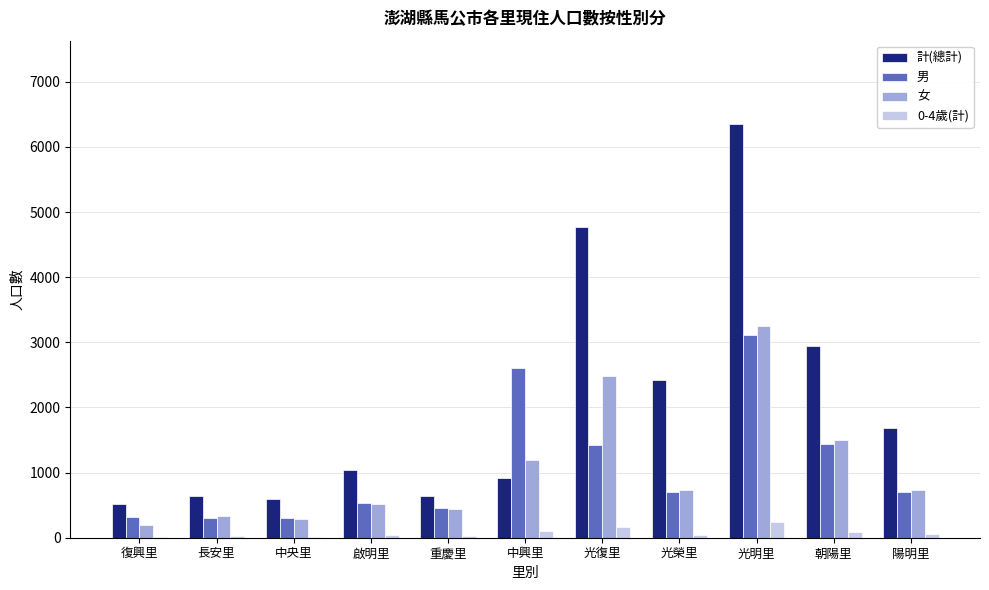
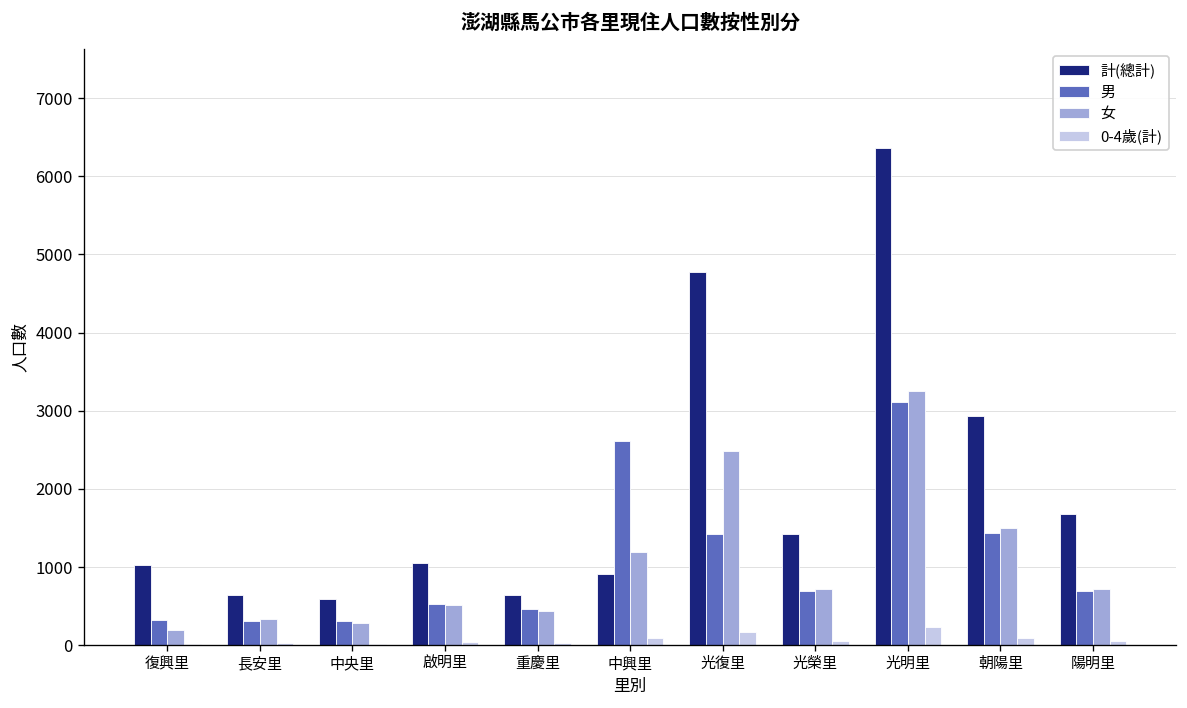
計(總計), 復興里: 500 -> 1000
計(總計), 光榮里: 2400 -> 1400
